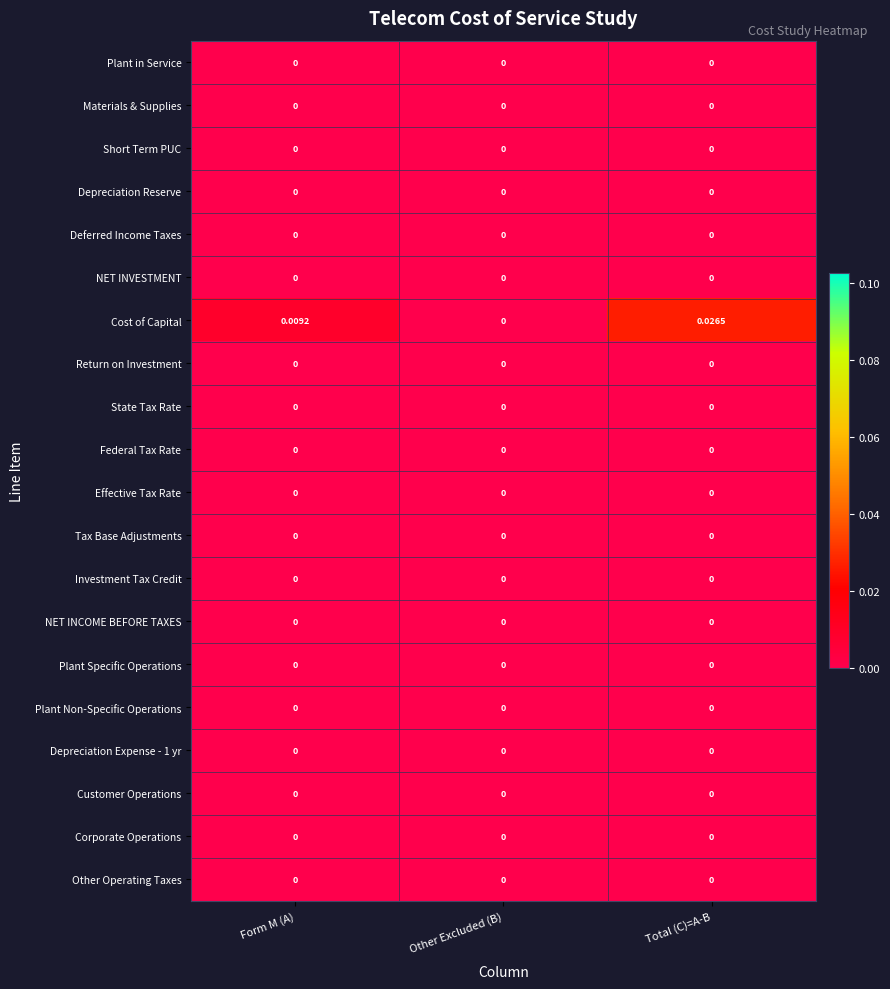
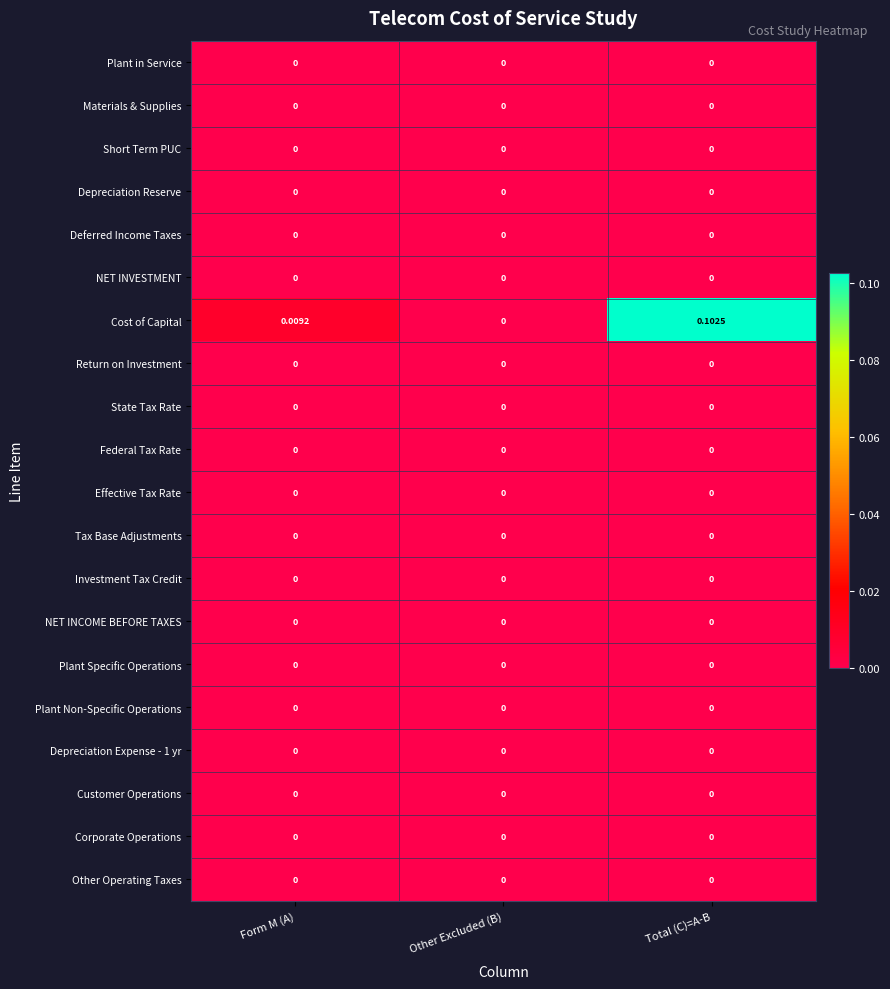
Cost of Capital, Total (C)=A-B: 0.0265 -> 0.1025
